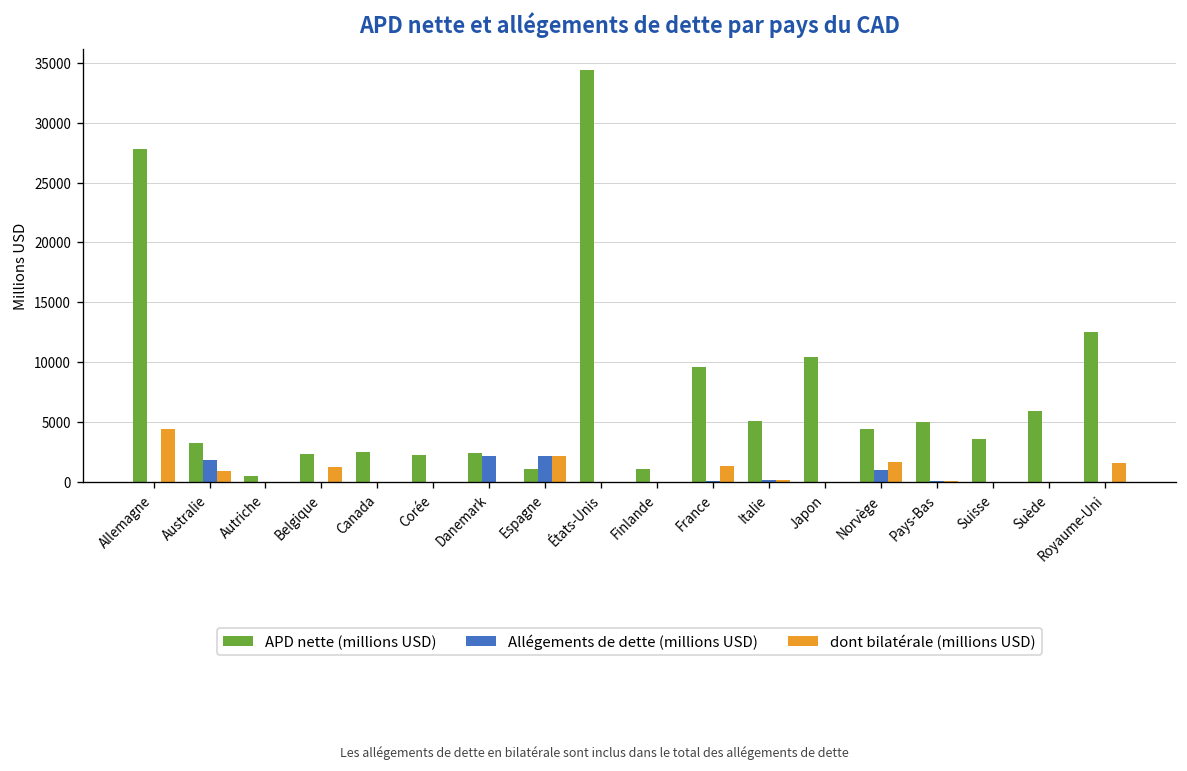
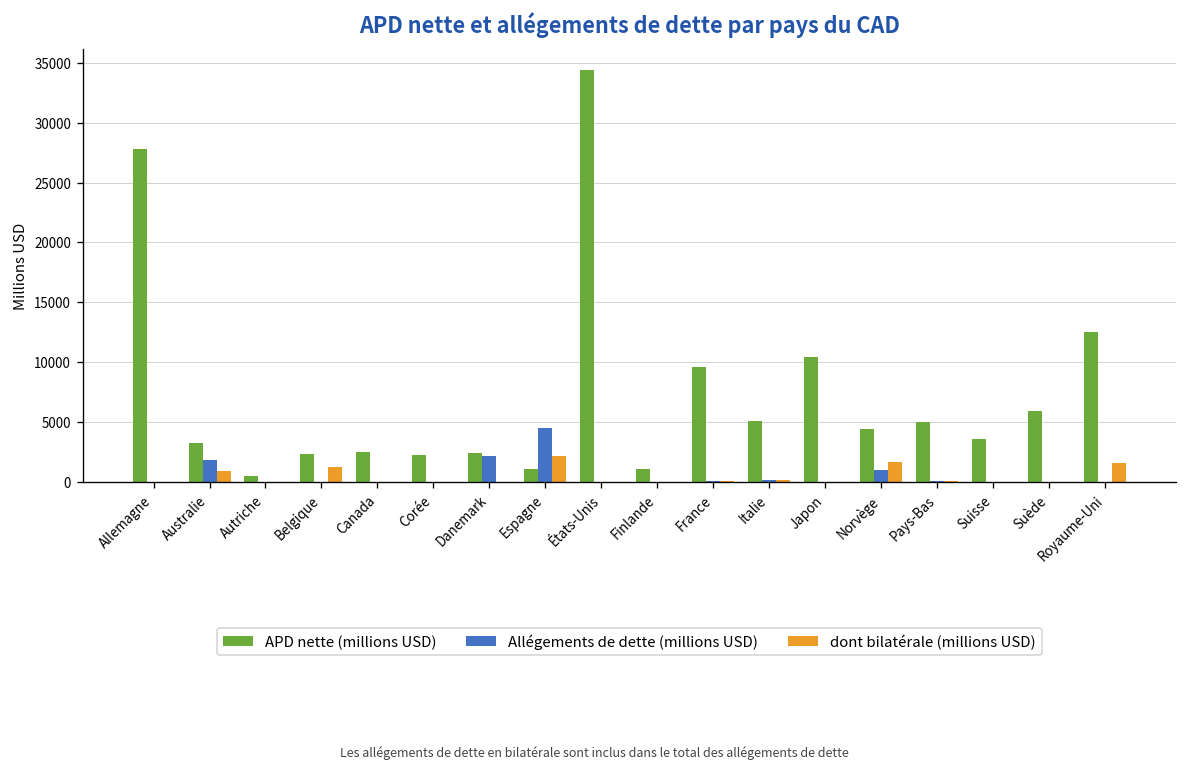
dont bilatérale (millions USD), Allemagne: 4000 -> 0
Allégements de dette (millions USD), Espagne: 2000 -> 5000
dont bilatérale (millions USD), France: 1000 -> 0
